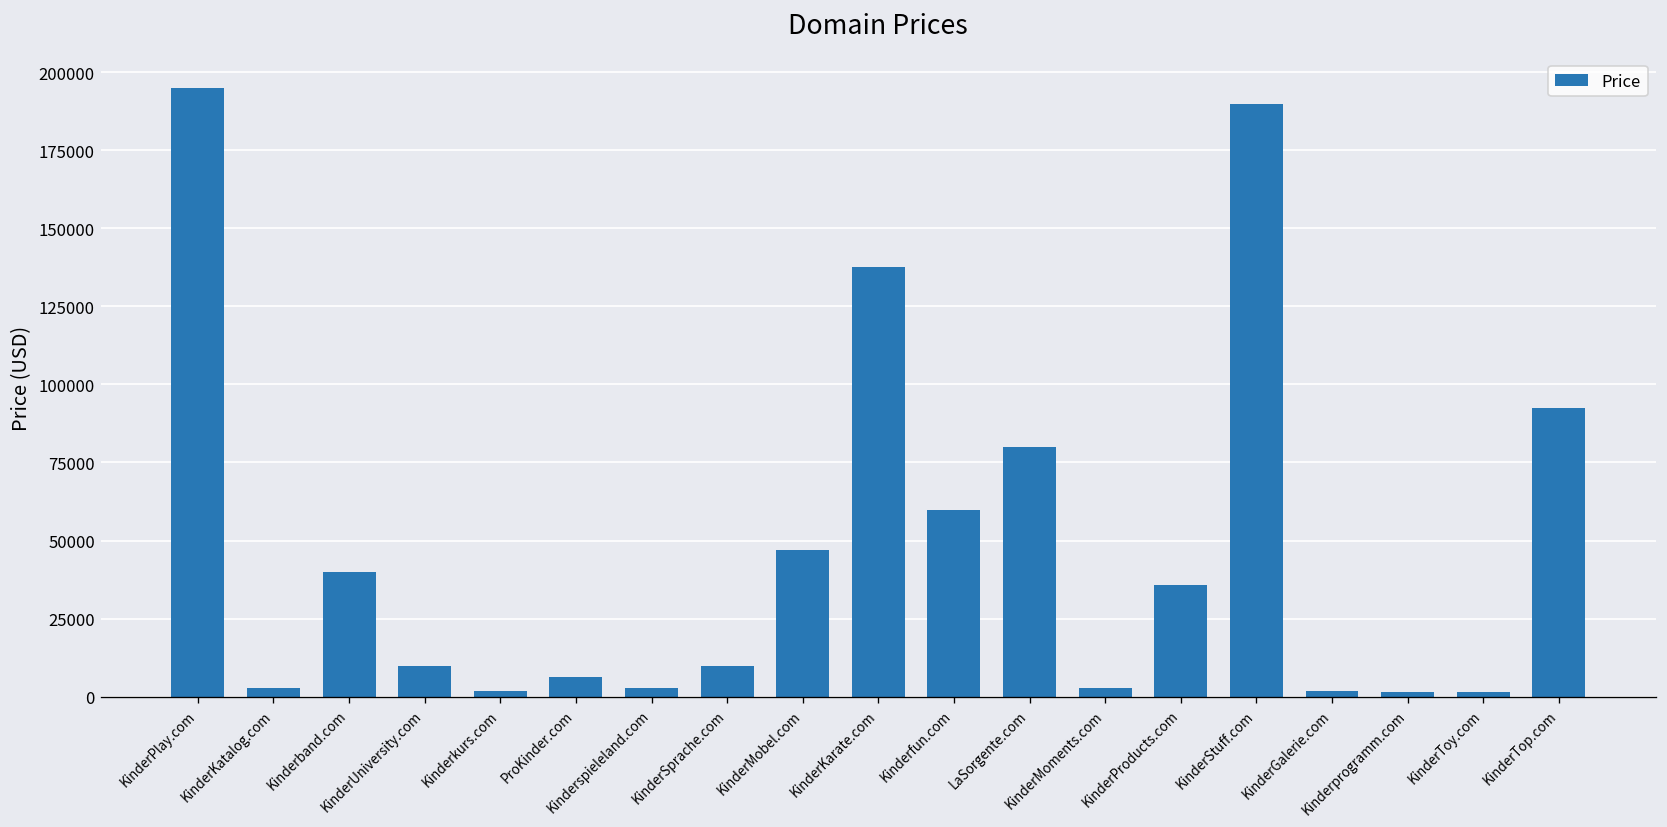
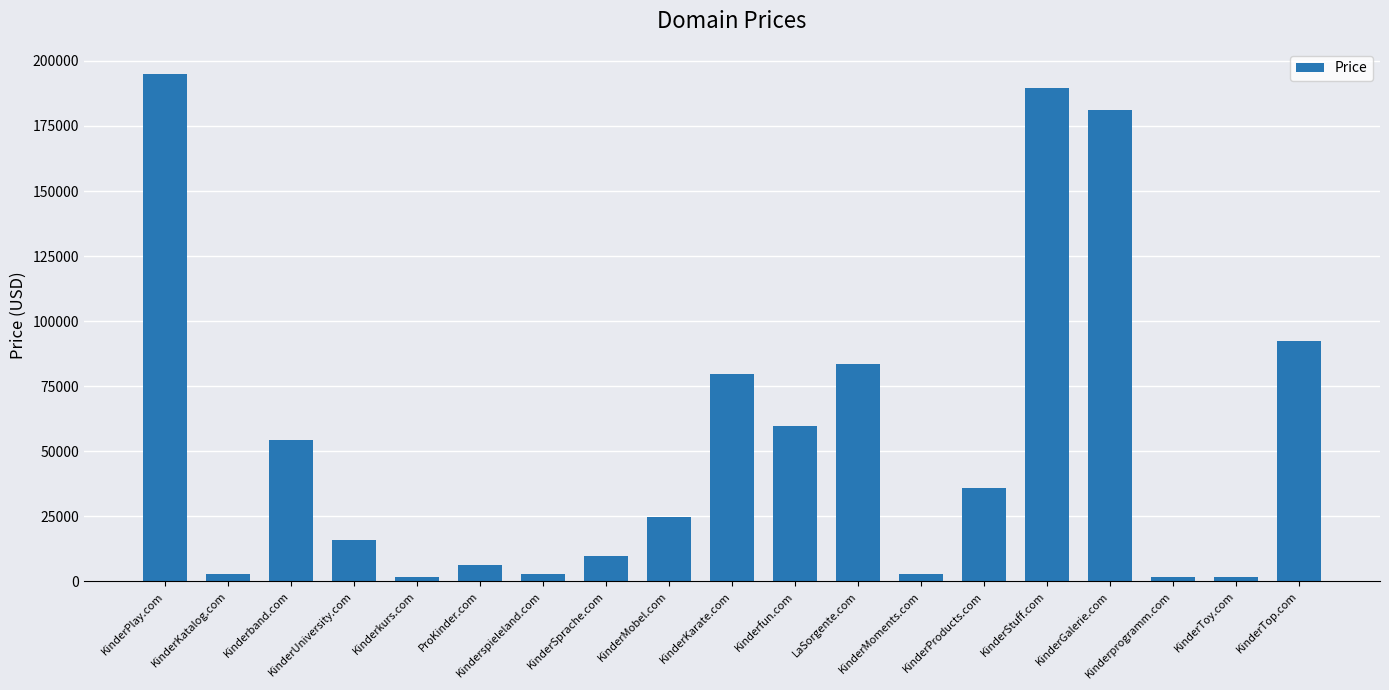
Kinderband.com: 40000 -> 54000
KinderUniversity.com: 10000 -> 16000
KinderMobel.com: 47000 -> 25000
KinderKarate.com: 138000 -> 80000
LaSorgente.com: 80000 -> 84000
KinderGalerie.com: 2000 -> 181000
